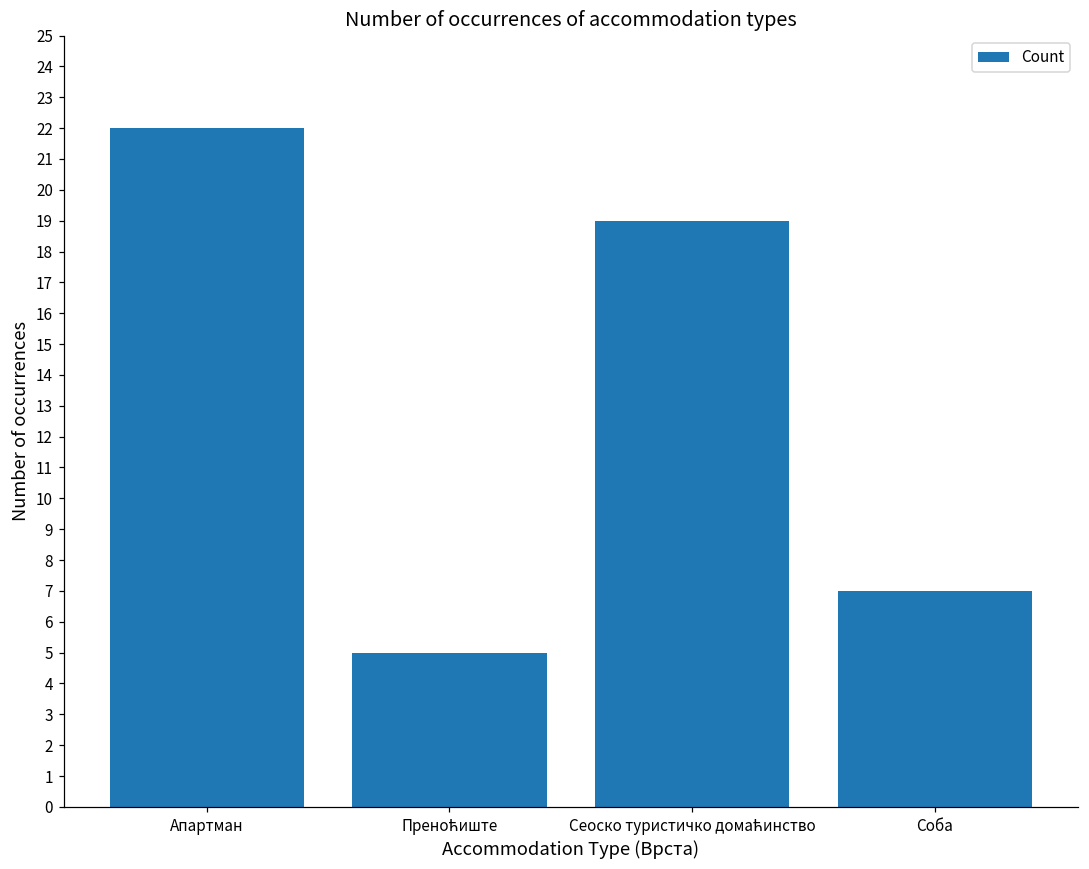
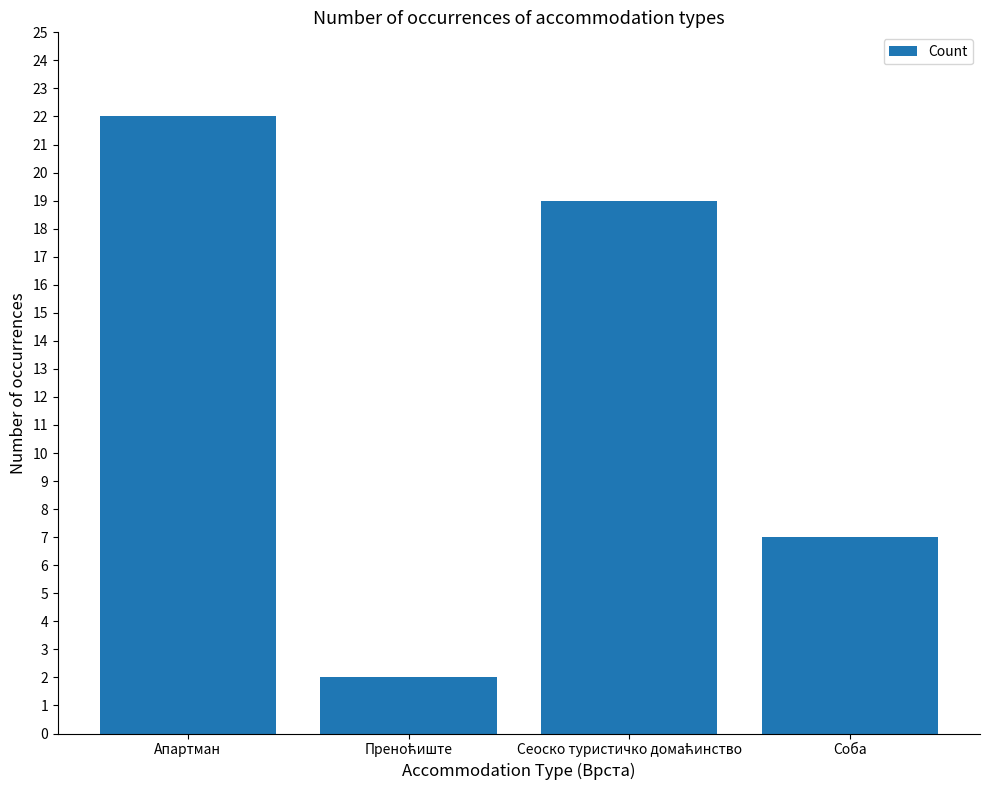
Преноћиштe: 5 -> 2
